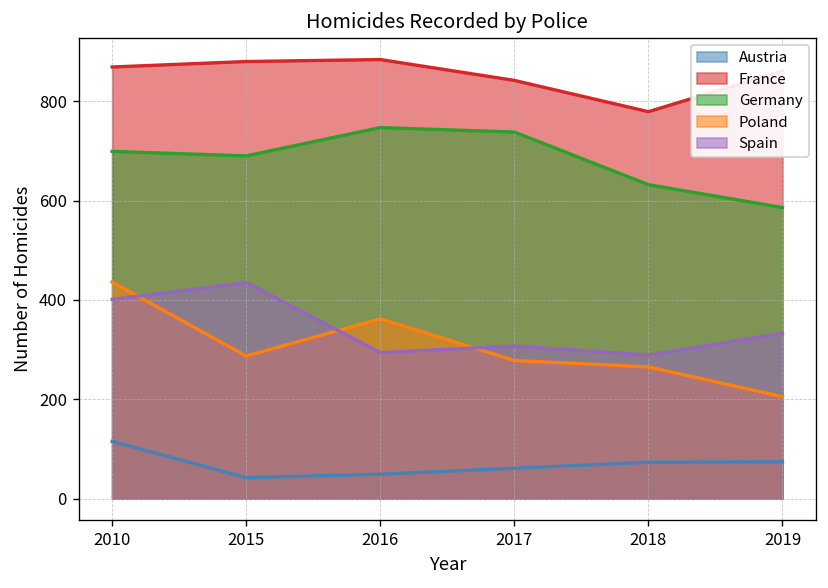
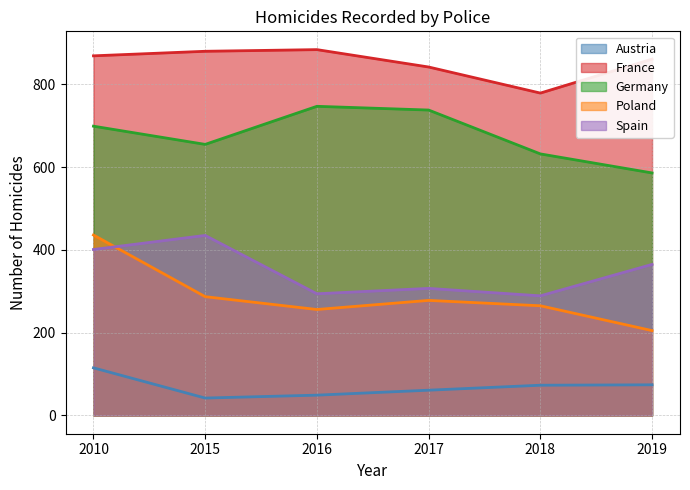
Germany, 2015: 690 -> 660
Poland, 2016: 360 -> 260
Spain, 2019: 330 -> 370
